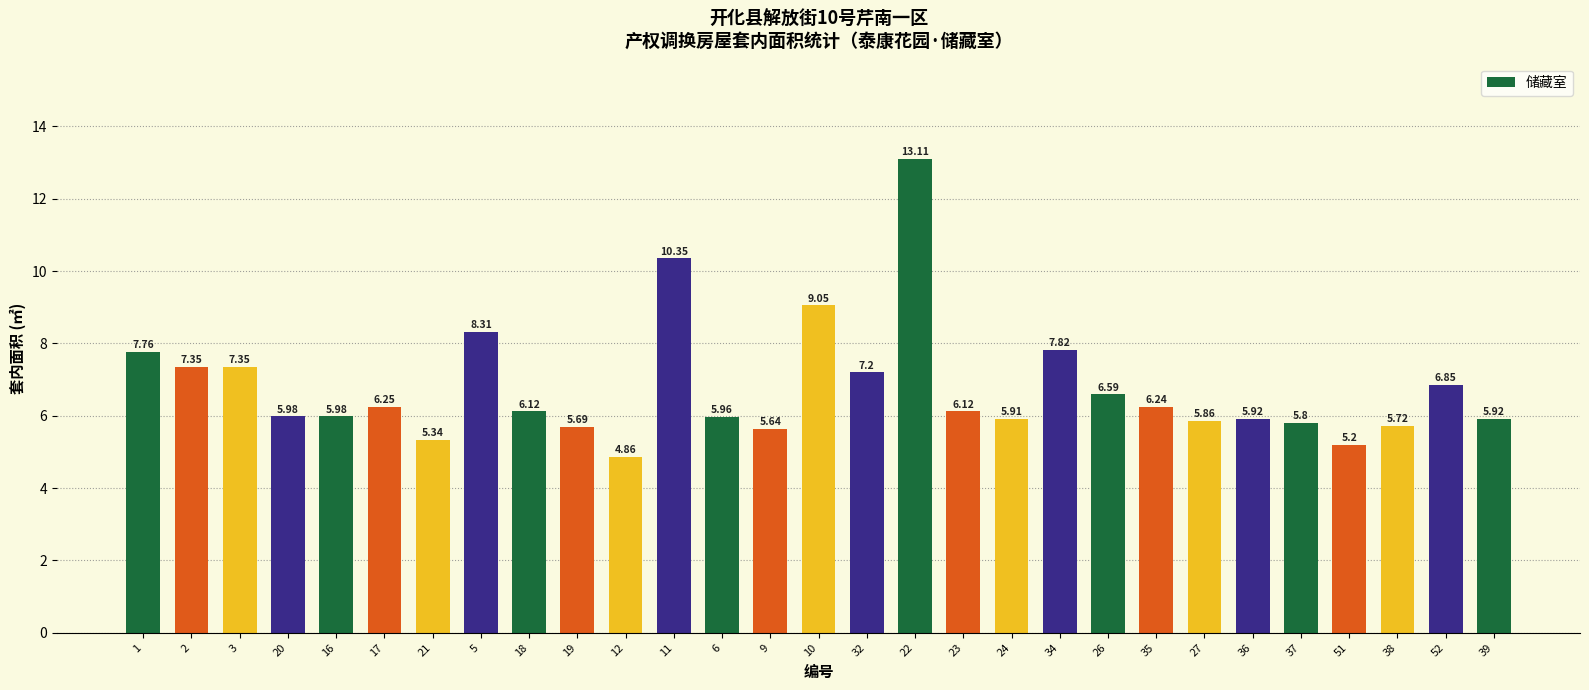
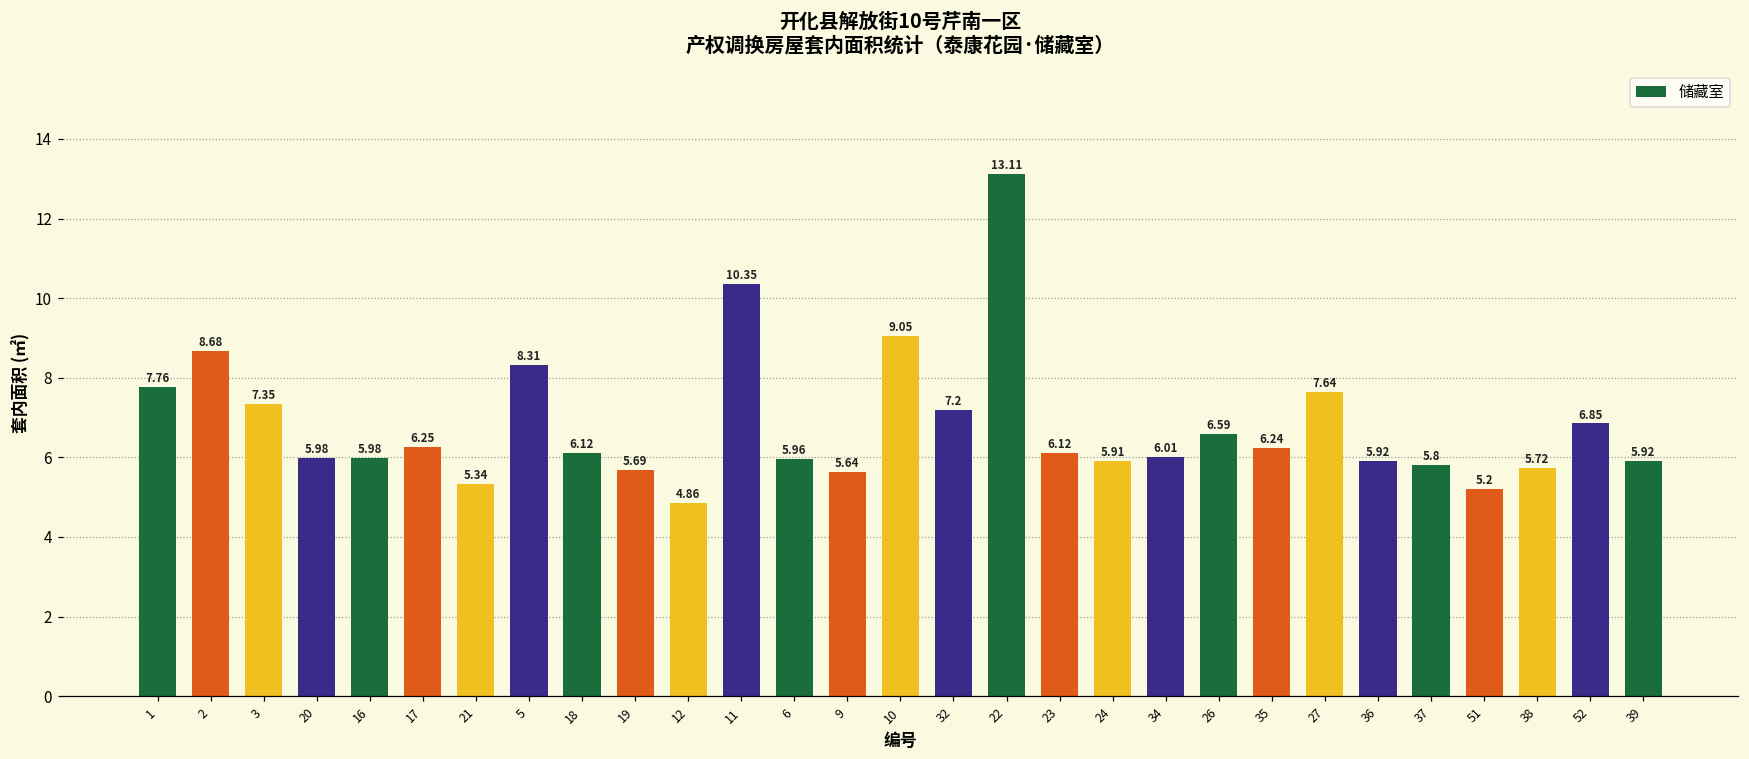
2: 7.35 -> 8.68
34: 7.82 -> 6.01
27: 5.86 -> 7.64
